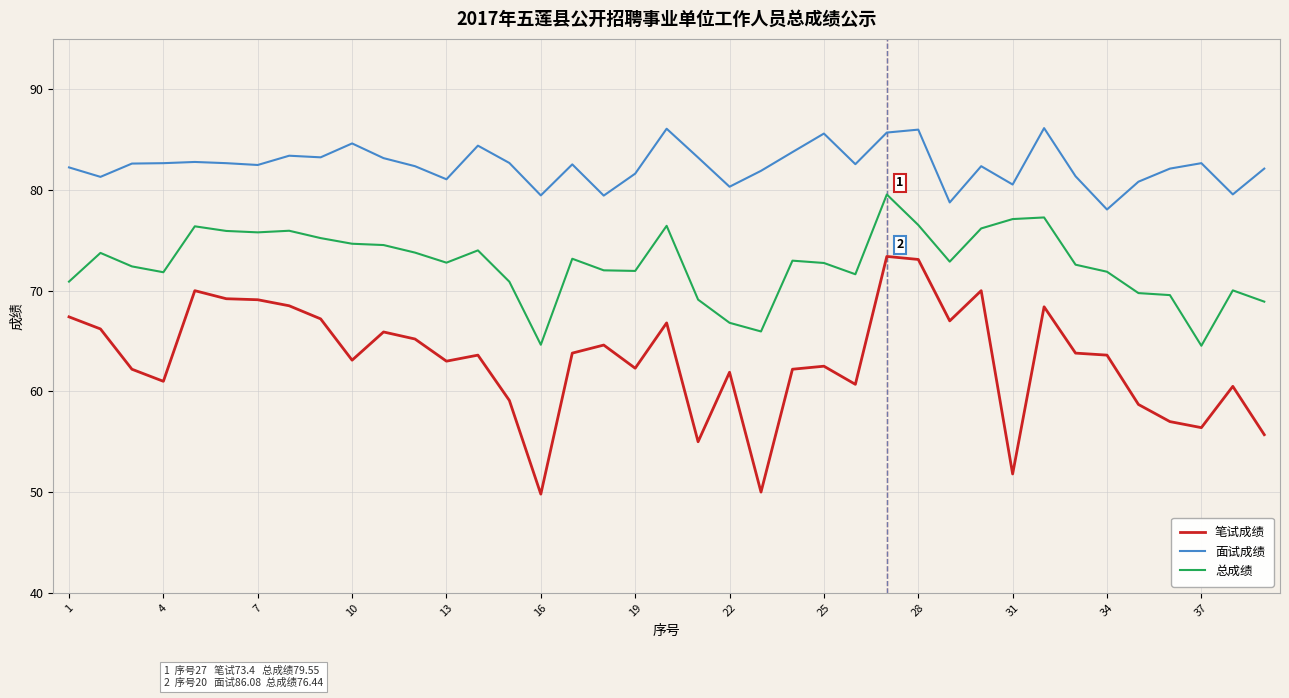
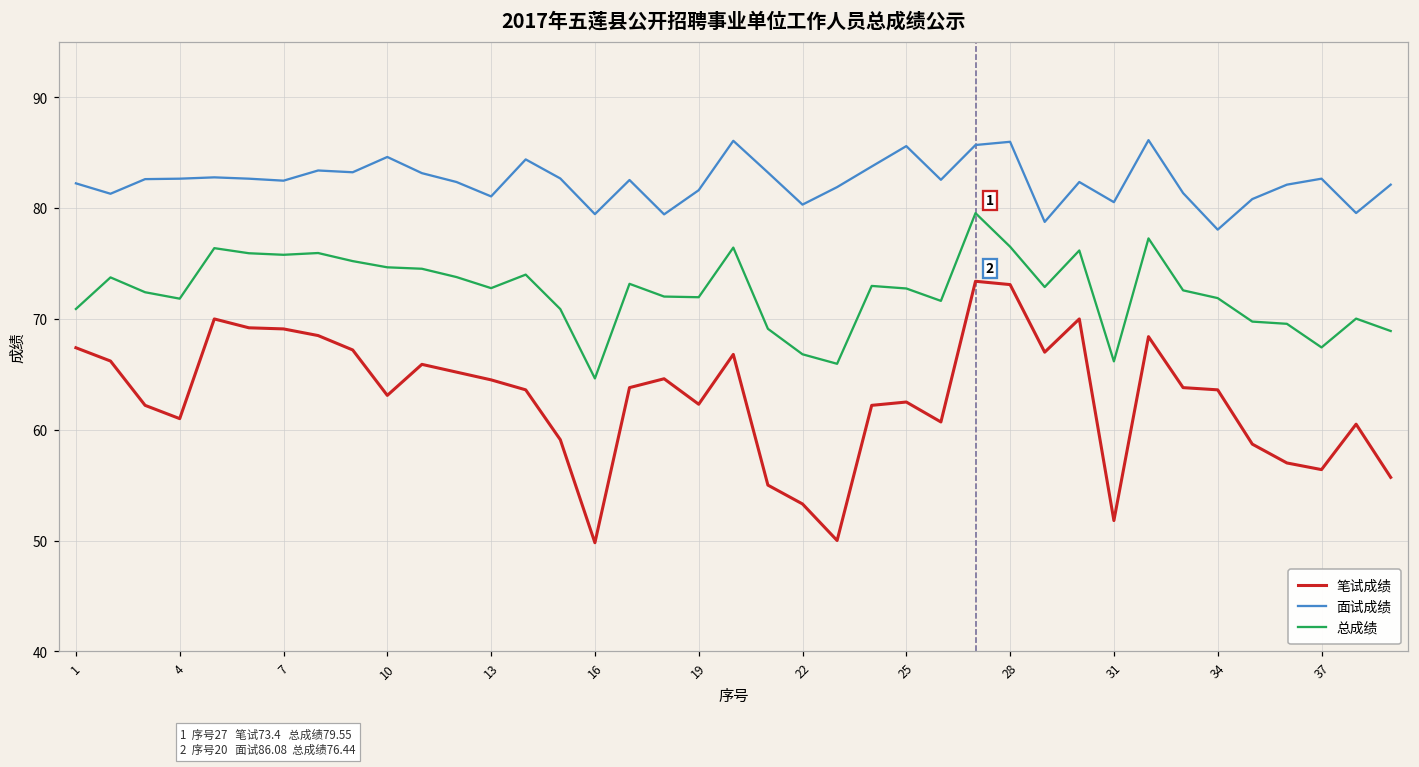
笔试成绩, 13: 63.0 -> 64.5
笔试成绩, 22: 61.9 -> 53.3
总成绩, 31: 77.1 -> 66.2
总成绩, 37: 64.5 -> 67.4
